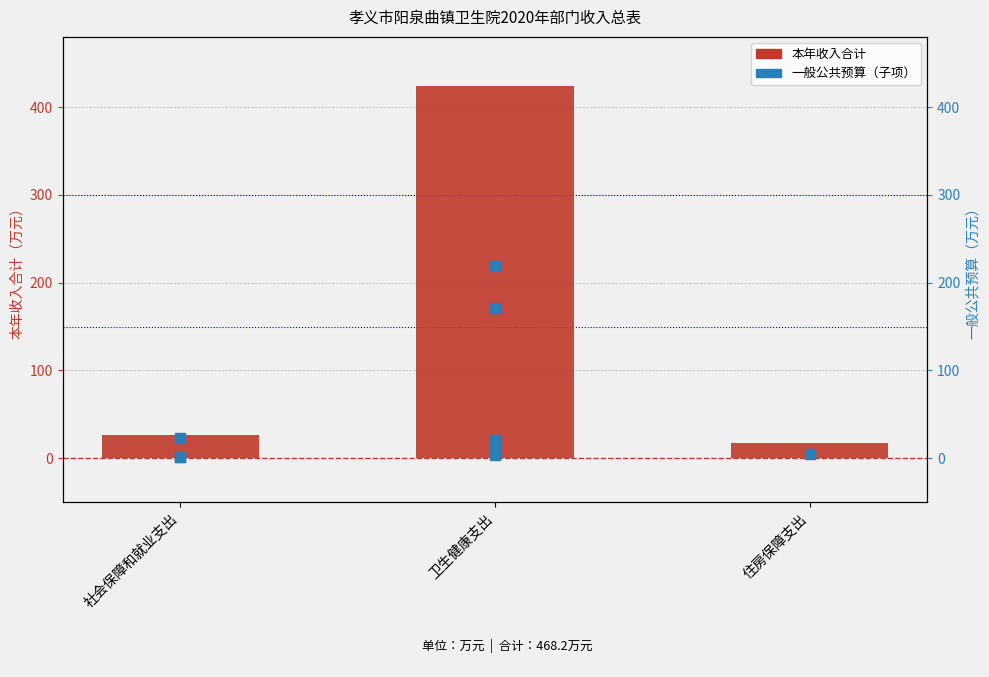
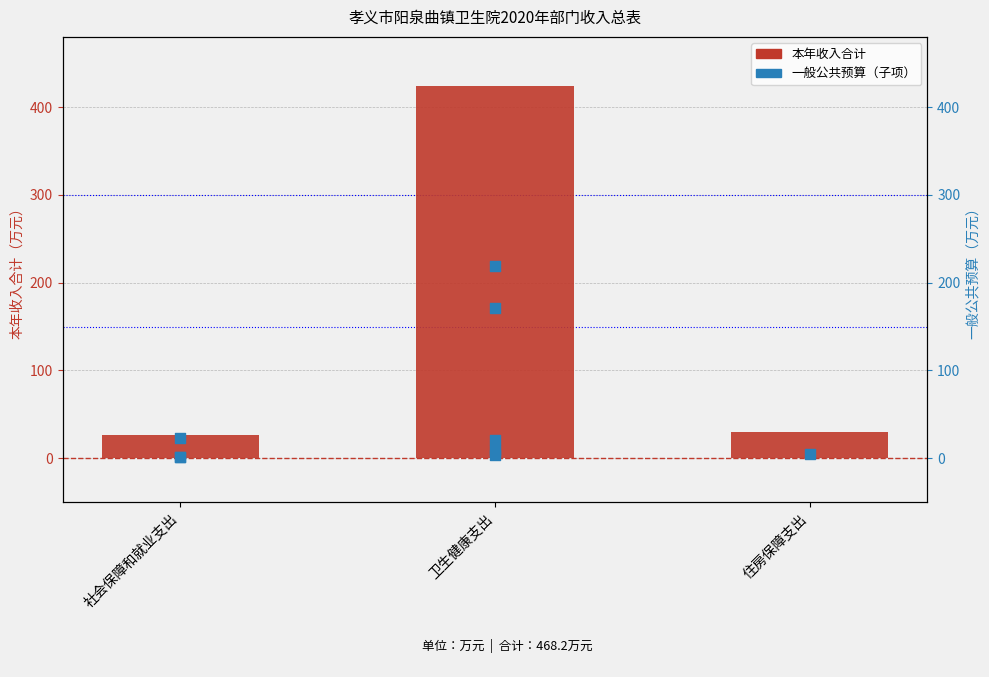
本年收入合计, 住房保障支出: 20 -> 30
